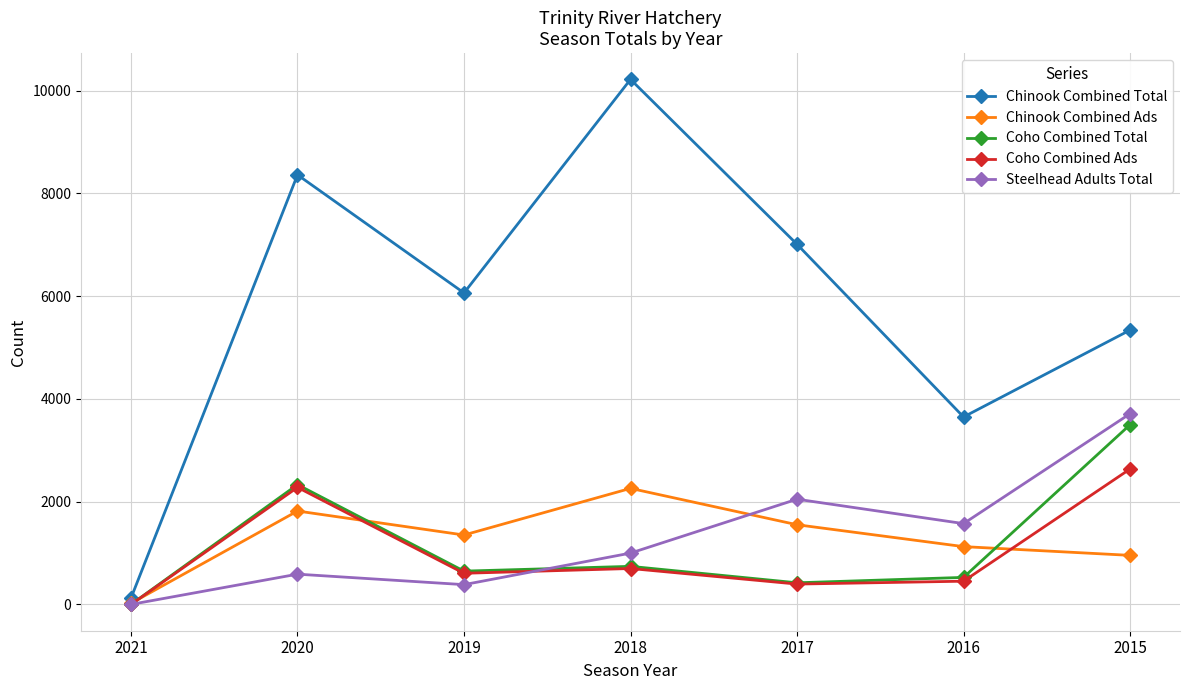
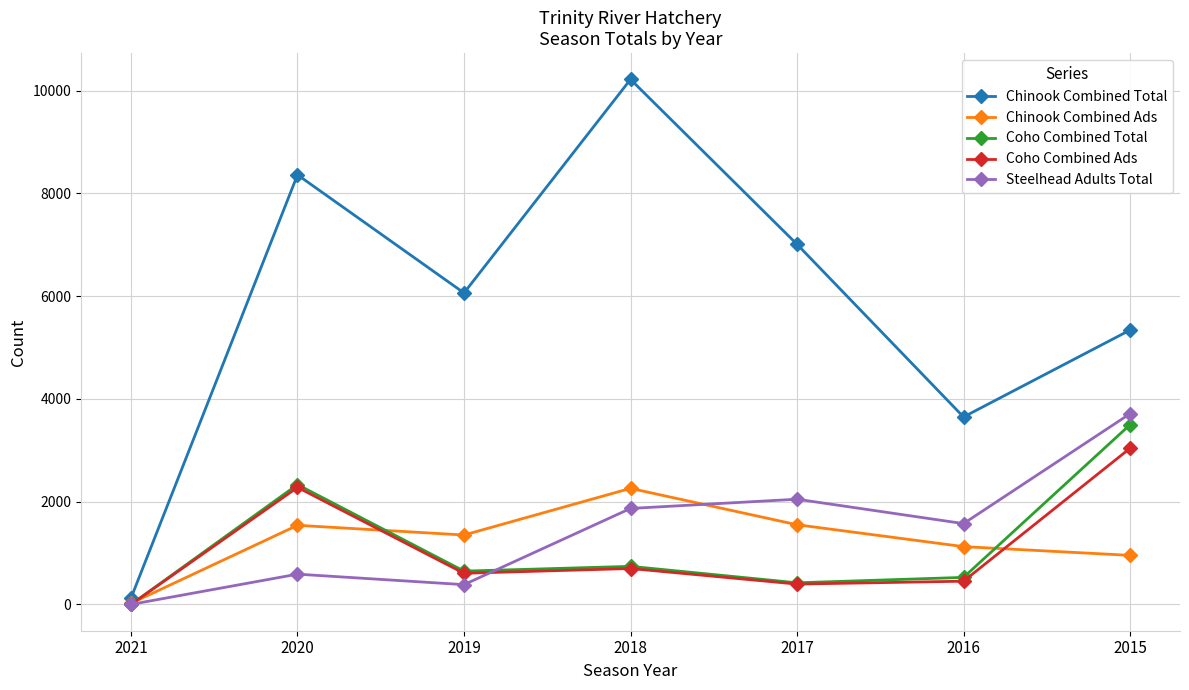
Chinook Combined Ads, 2020: 1800 -> 1500
Steelhead Adults Total, 2018: 1000 -> 1900
Coho Combined Ads, 2015: 2600 -> 3000
